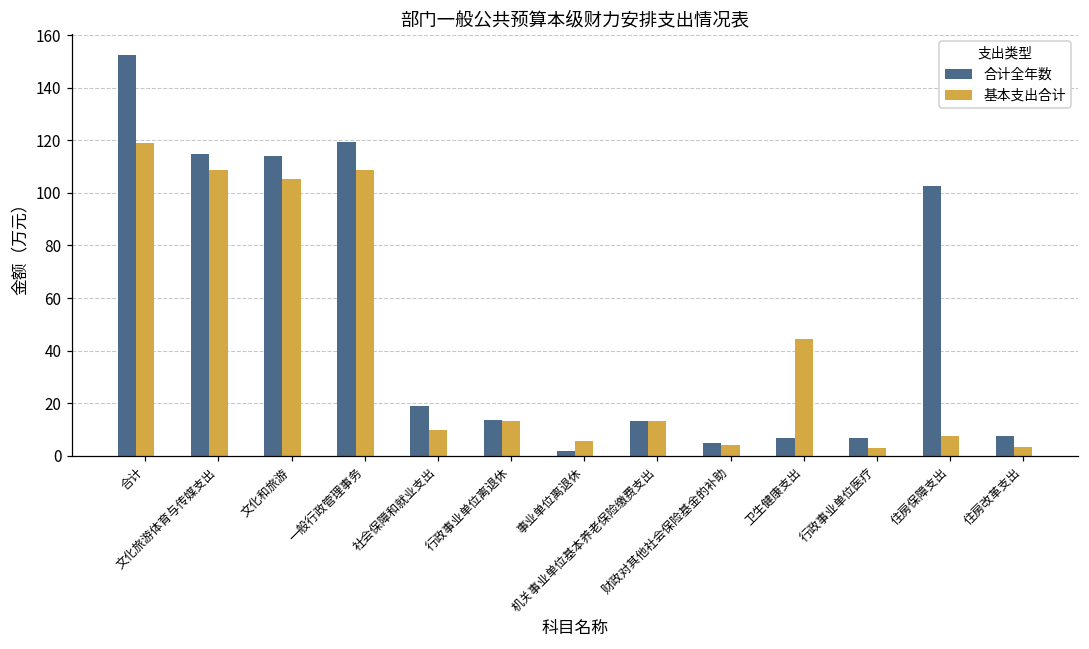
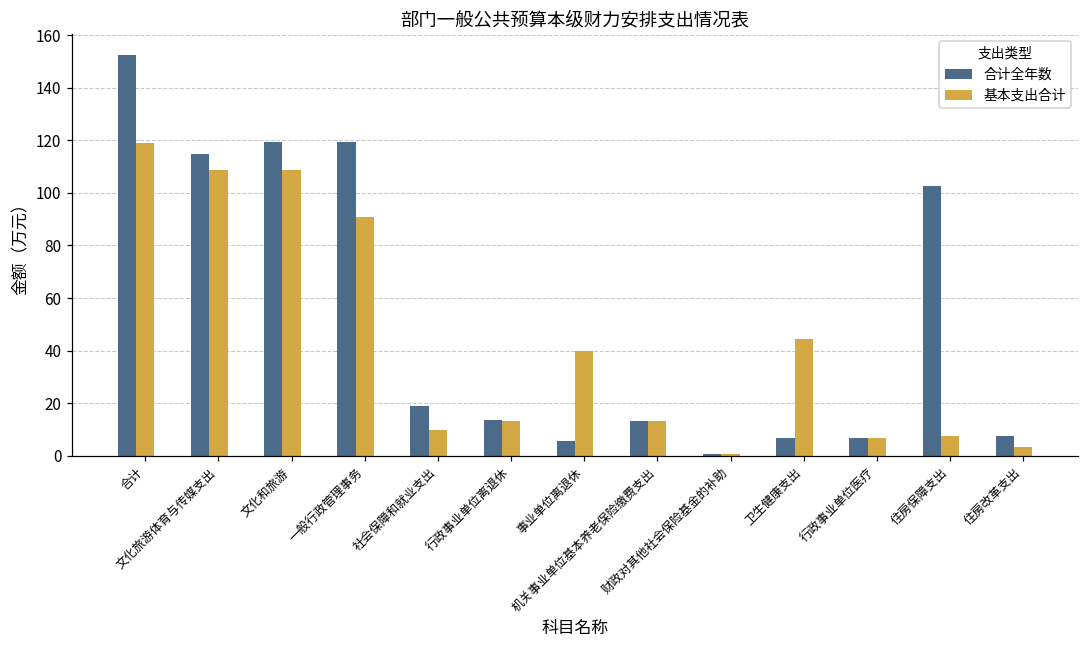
合计全年数, 文化和旅游: 114 -> 119
基本支出合计, 文化和旅游: 105 -> 109
基本支出合计, 一般行政管理事务: 109 -> 91
合计全年数, 事业单位离退休: 2 -> 6
基本支出合计, 事业单位离退休: 6 -> 40
合计全年数, 财政对其他社会保险基金的补助: 5 -> 0
基本支出合计, 财政对其他社会保险基金的补助: 4 -> 0
基本支出合计, 行政事业单位医疗: 3 -> 7
